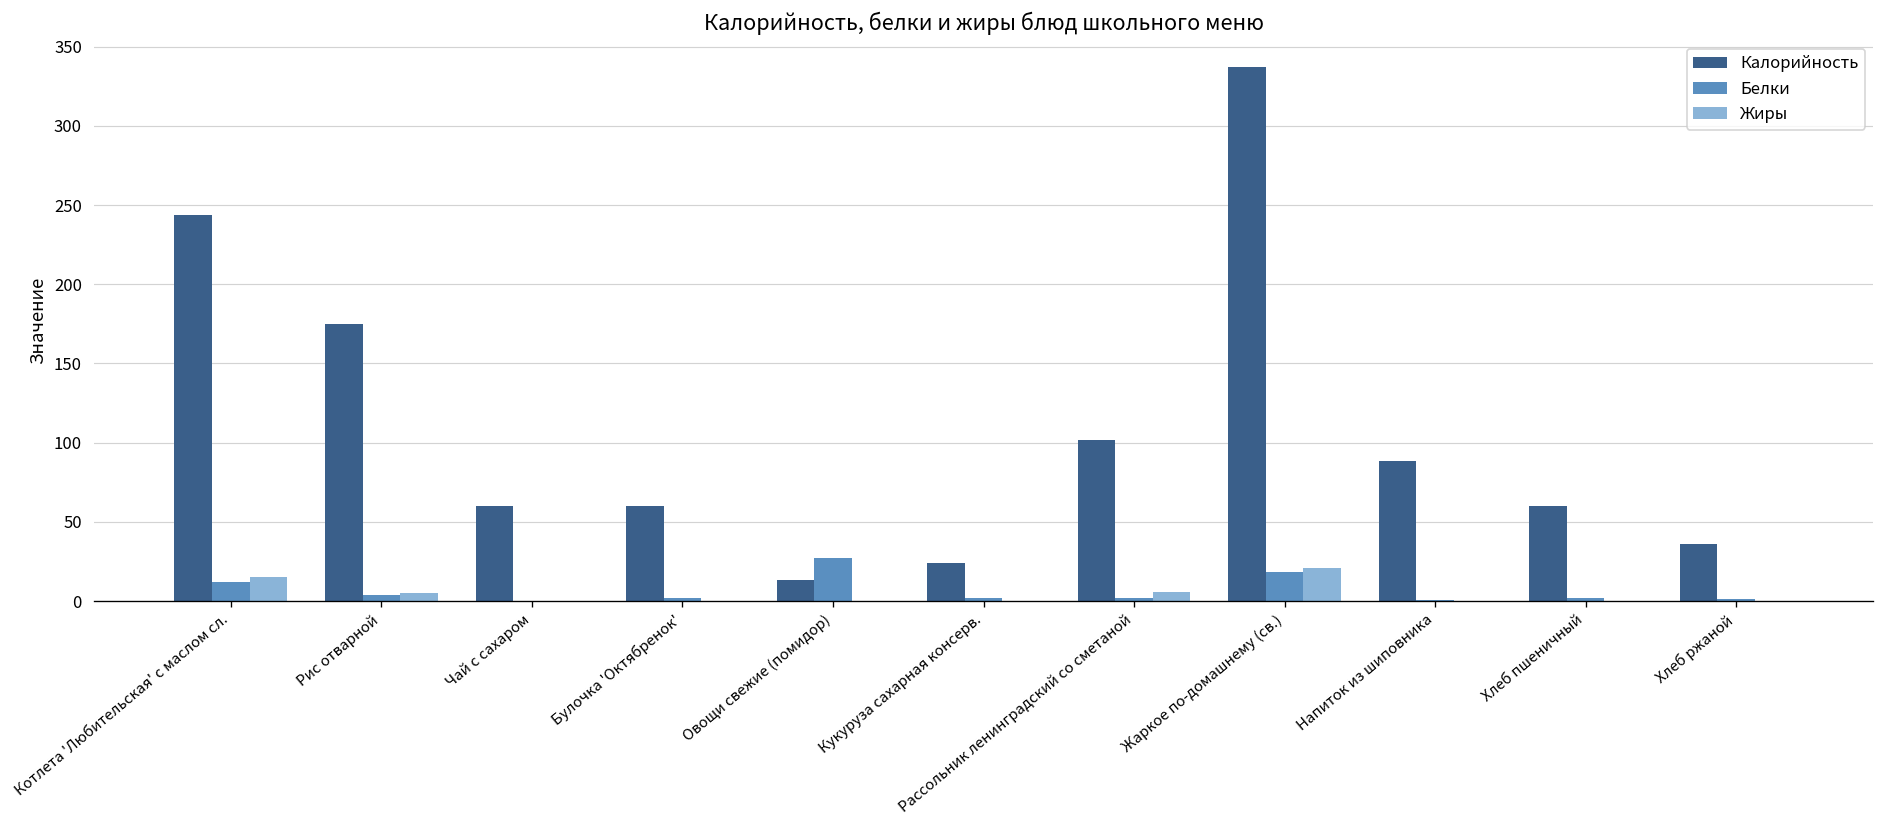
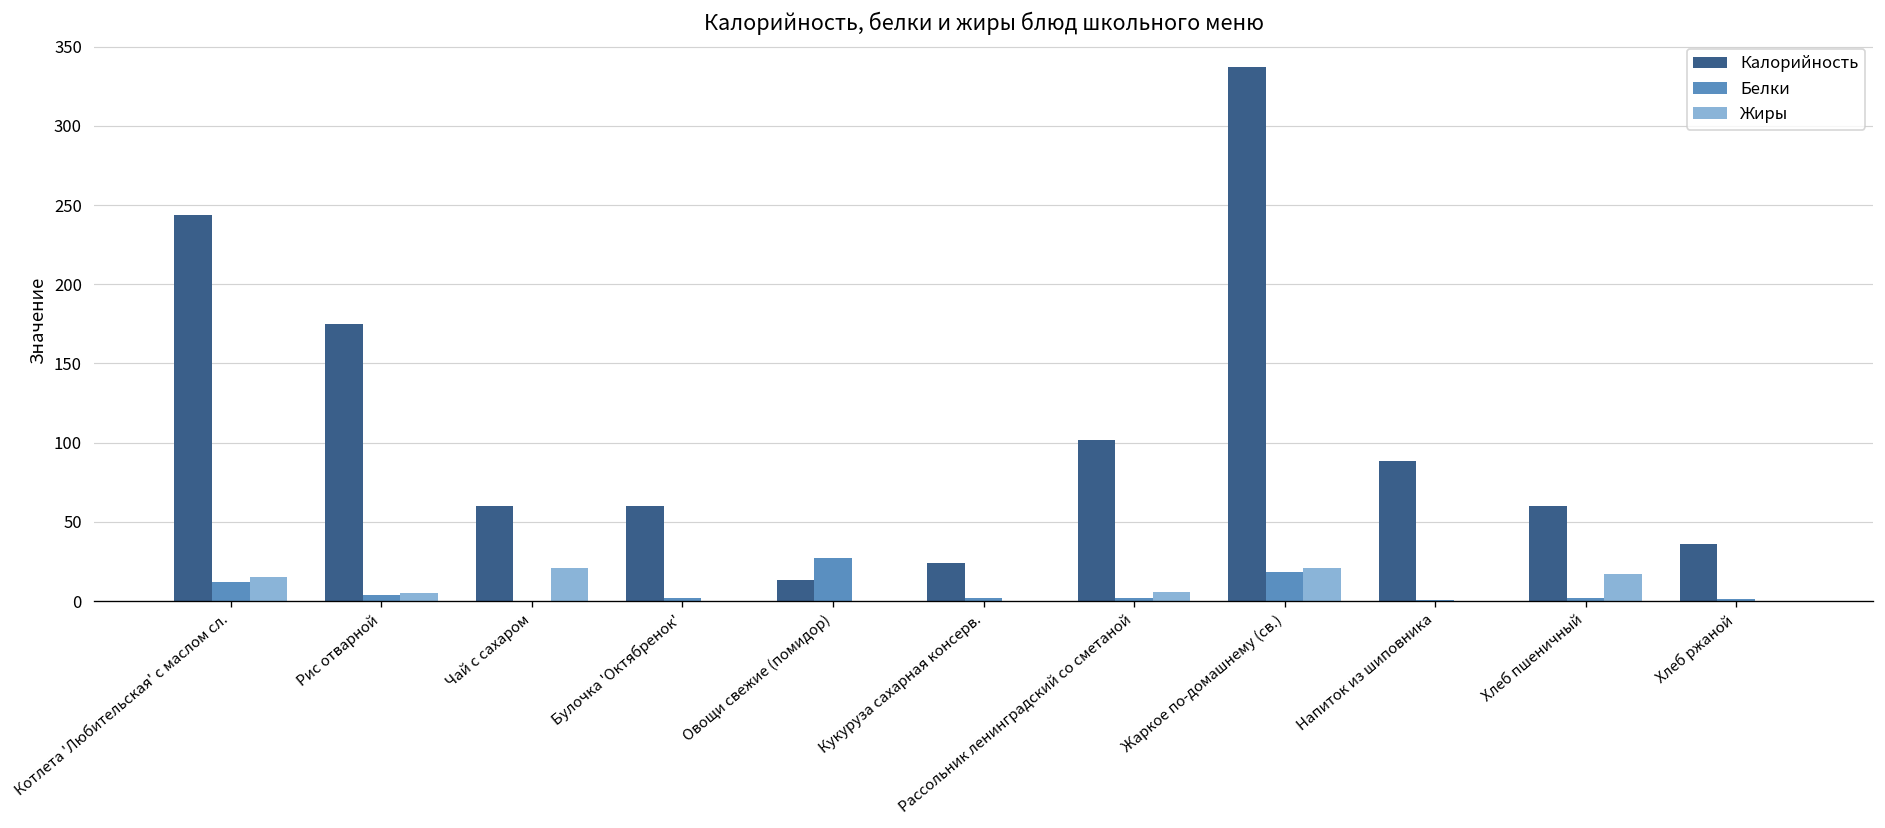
Жиры, Чай с сахаром: 0 -> 21
Жиры, Хлеб пшеничный: 0 -> 17
